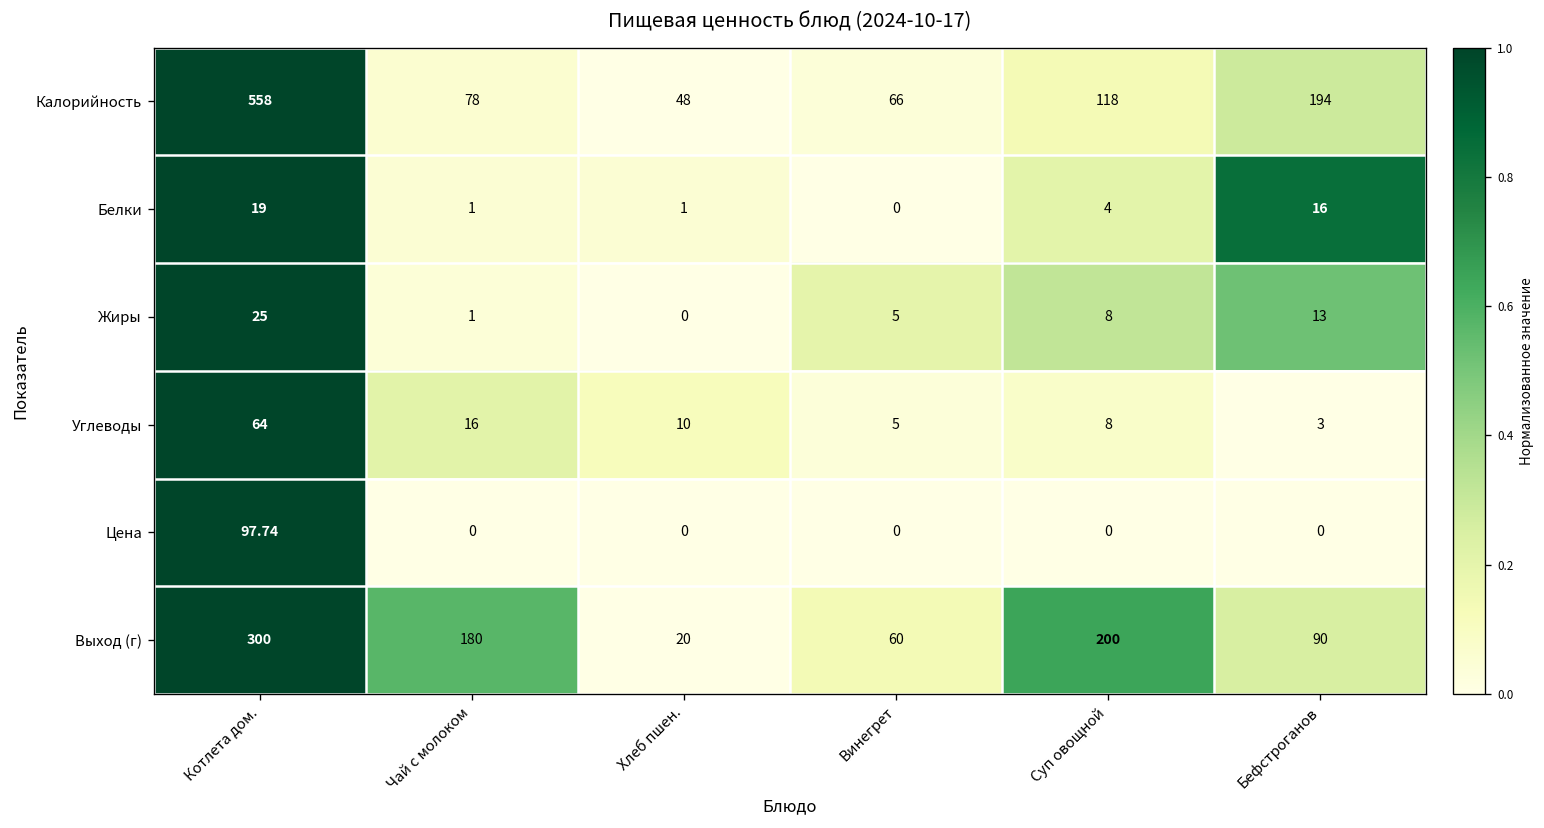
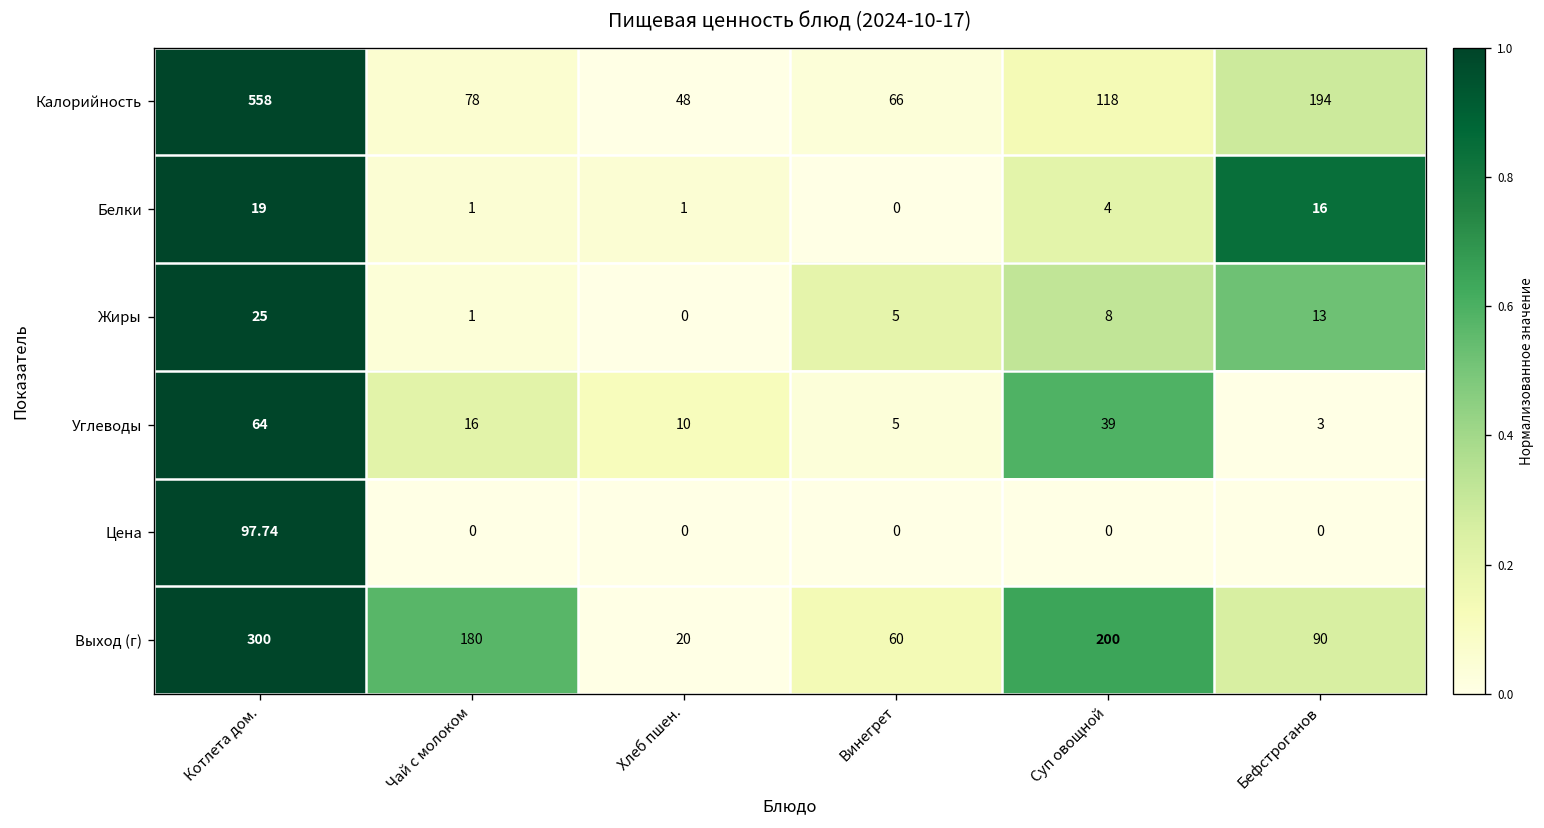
Углеводы, Суп овощной: 8 -> 39
